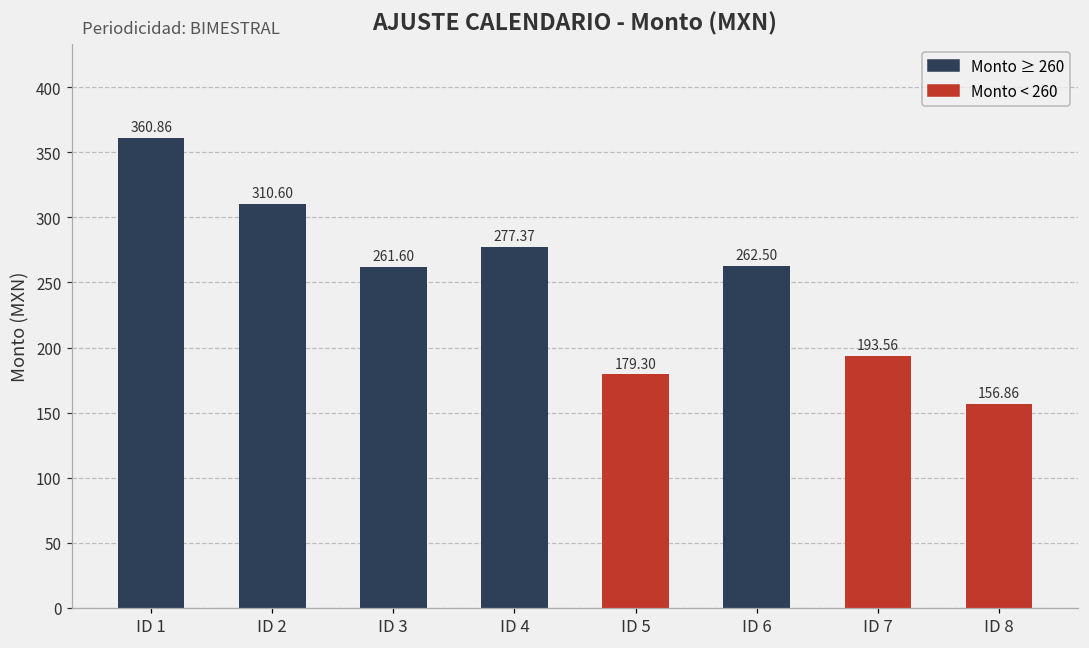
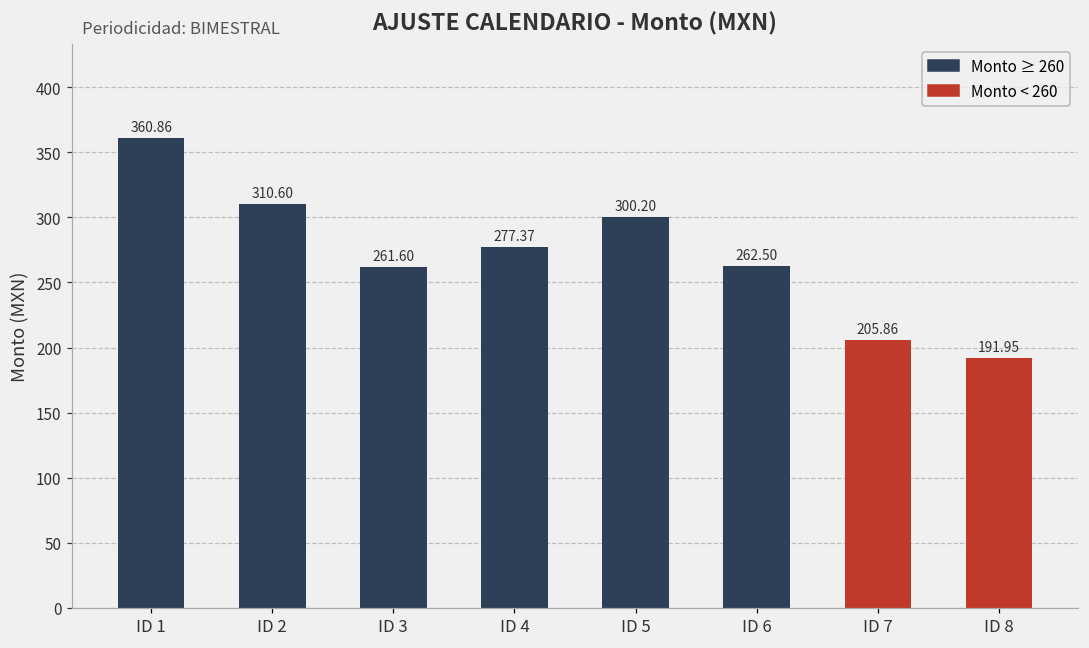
ID 5: 179.30 -> 300.20
ID 7: 193.56 -> 205.86
ID 8: 156.86 -> 191.95
